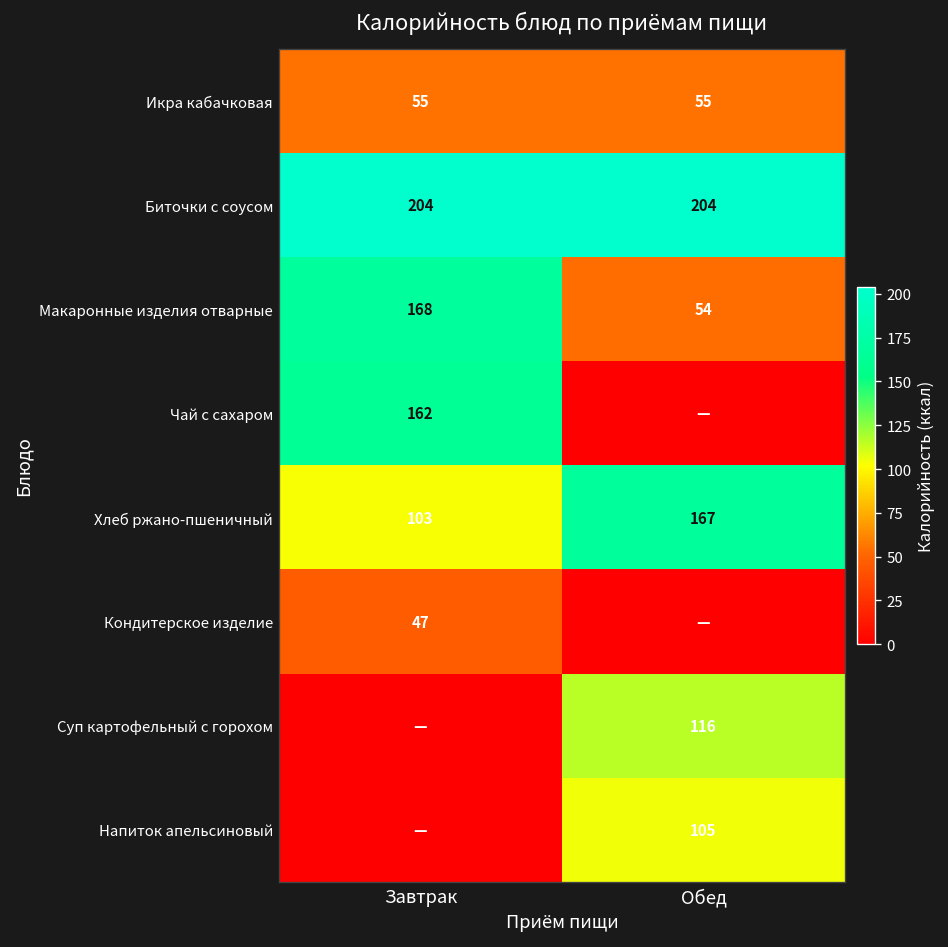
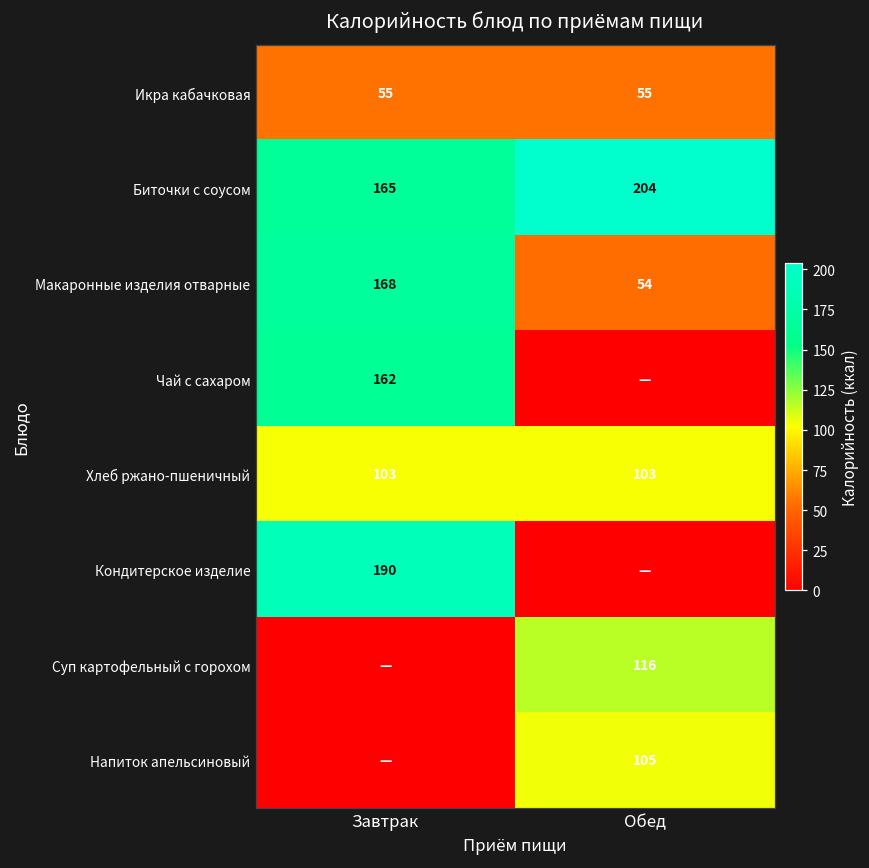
Биточки с соусом, Завтрак: 204 -> 165
Хлеб ржано-пшеничный, Обед: 167 -> 103
Кондитерское изделие, Завтрак: 47 -> 190
